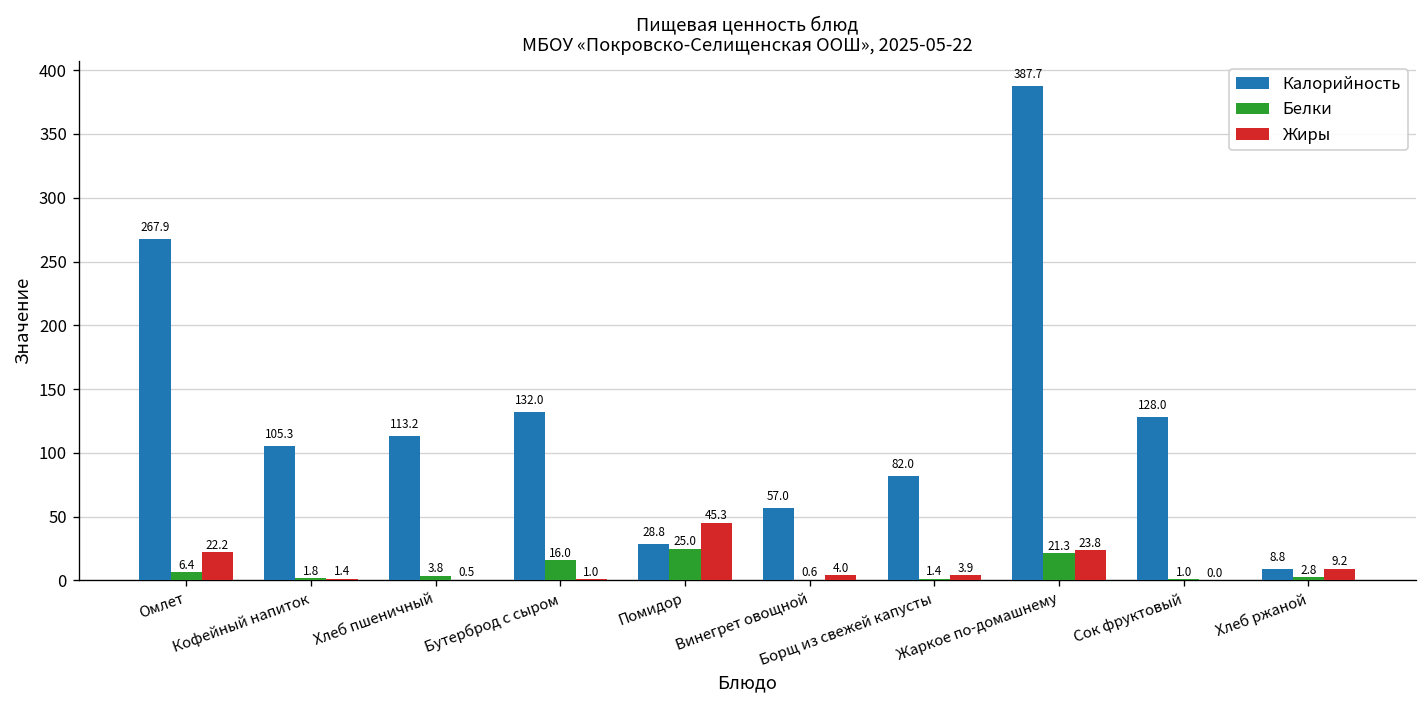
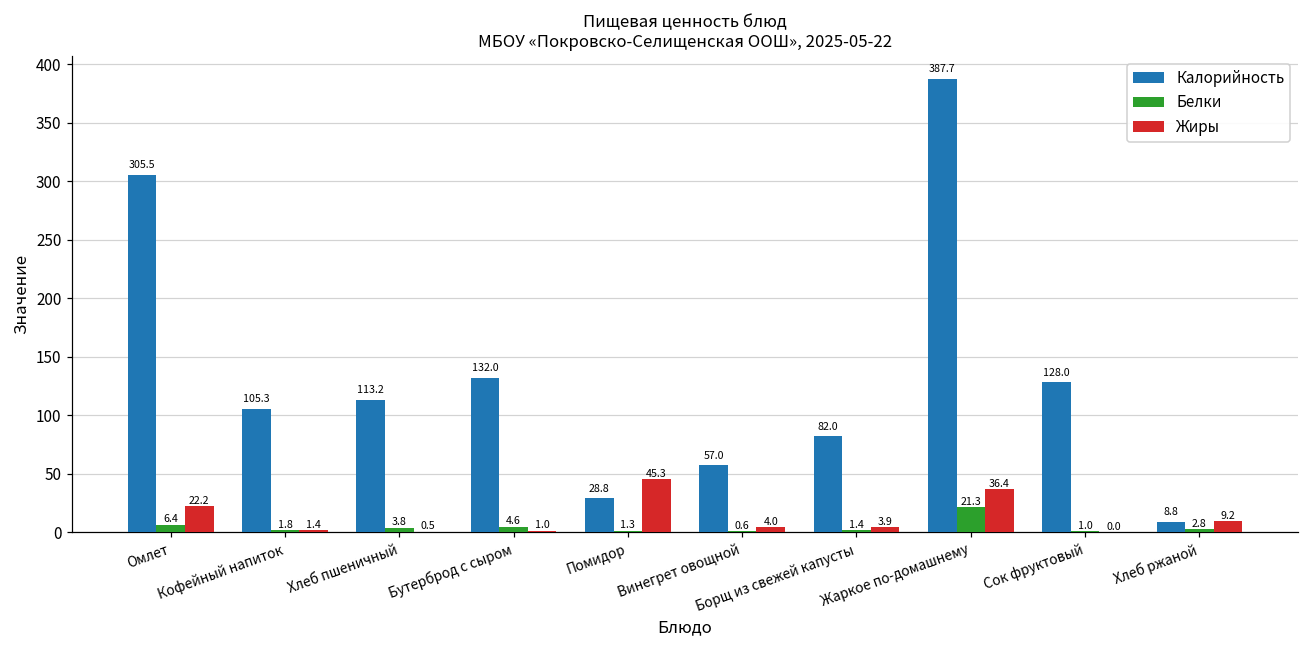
Калорийность, Омлет: 267.9 -> 305.5
Белки, Бутерброд с сыром: 16.0 -> 4.6
Белки, Помидор: 25.0 -> 1.3
Жиры, Жаркое по-домашнему: 23.8 -> 36.4
